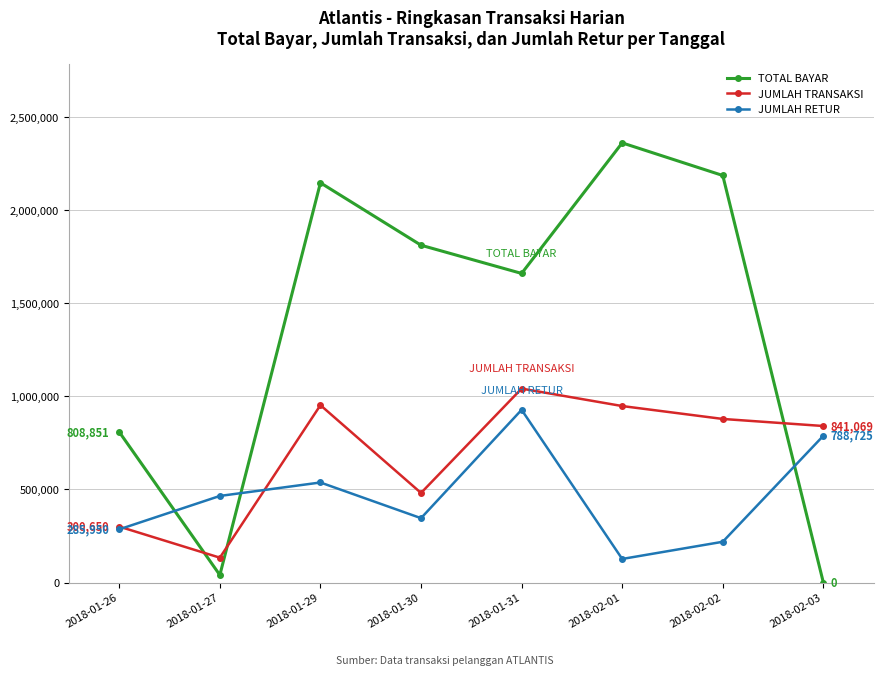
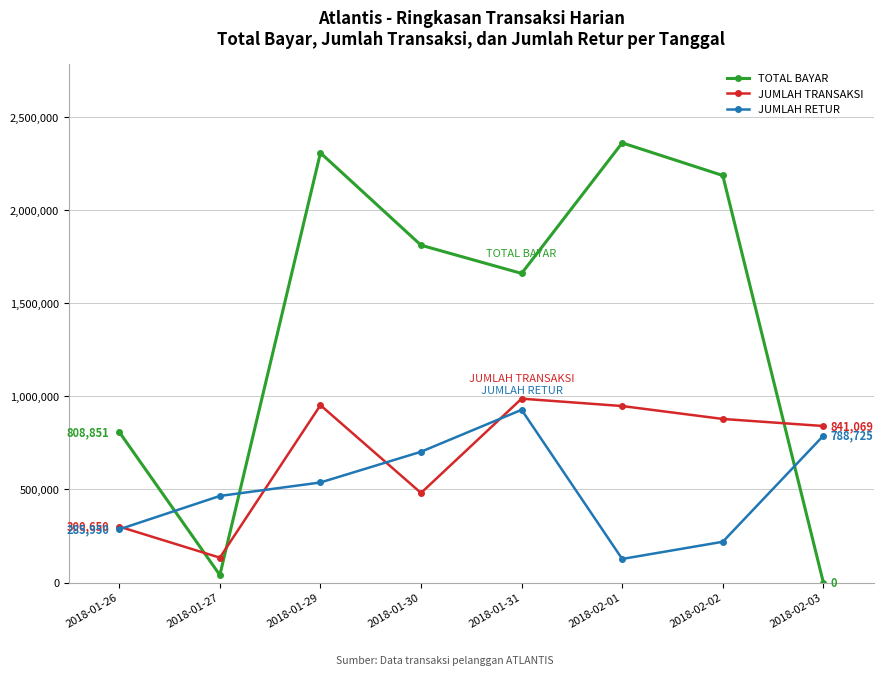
TOTAL BAYAR, 2018-01-29: 2,150,000 -> 2,310,000
JUMLAH RETUR, 2018-01-30: 350,000 -> 700,000
JUMLAH TRANSAKSI, 2018-01-31: 1,040,000 -> 990,000
